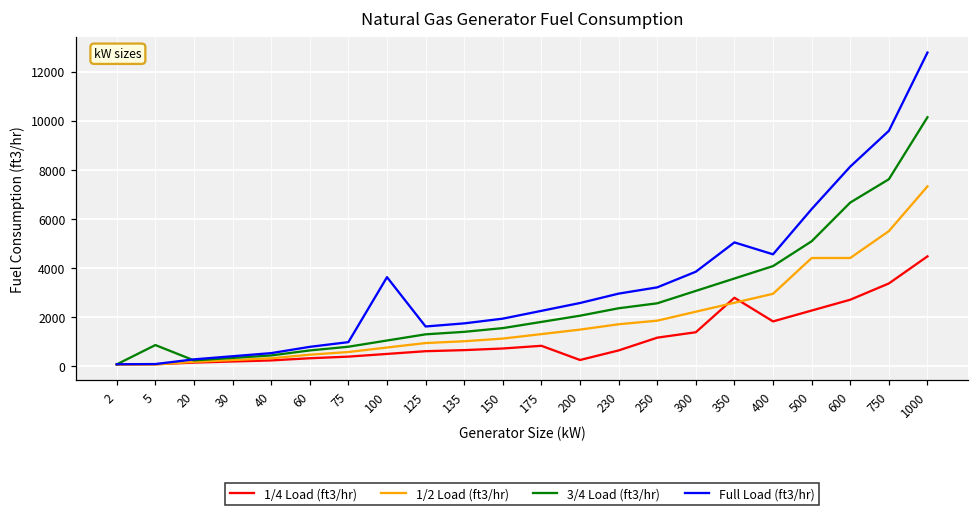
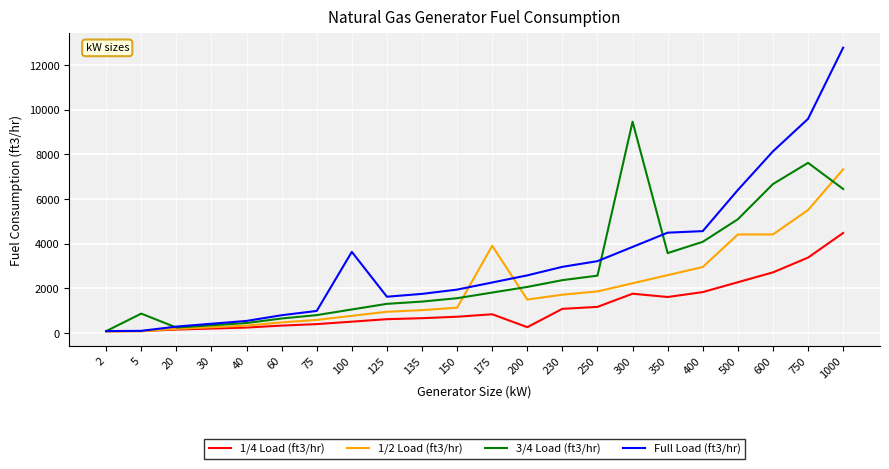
1/2 Load (ft3/hr), 175: 1300 -> 3900
1/4 Load (ft3/hr), 230: 700 -> 1100
1/4 Load (ft3/hr), 300: 1400 -> 1800
3/4 Load (ft3/hr), 300: 3100 -> 9500
1/4 Load (ft3/hr), 350: 2800 -> 1600
Full Load (ft3/hr), 350: 5100 -> 4500
3/4 Load (ft3/hr), 1000: 10100 -> 6500
